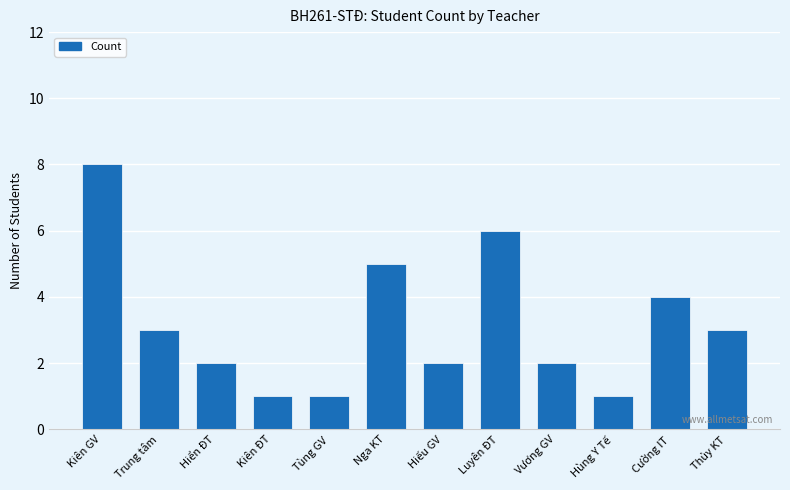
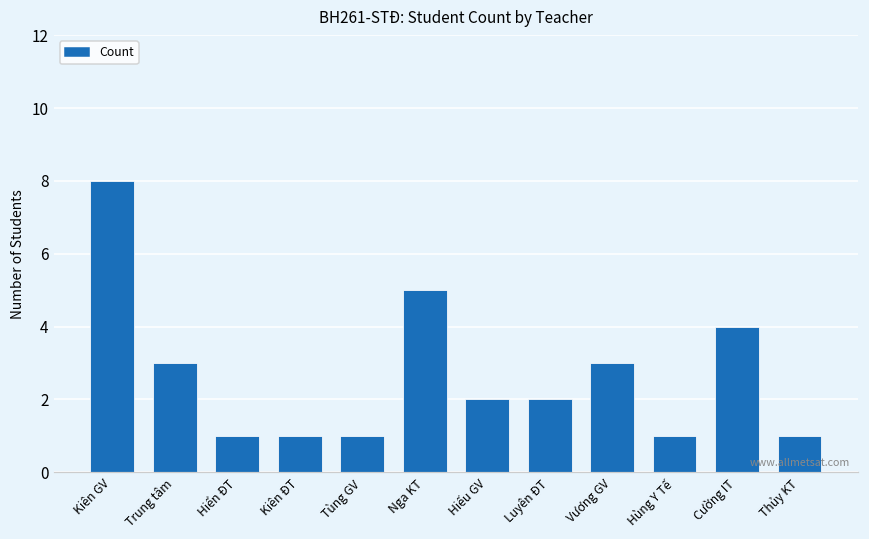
Hiển ĐT: 2 -> 1
Luyên ĐT: 6 -> 2
Vương GV: 2 -> 3
Thủy KT: 3 -> 1
